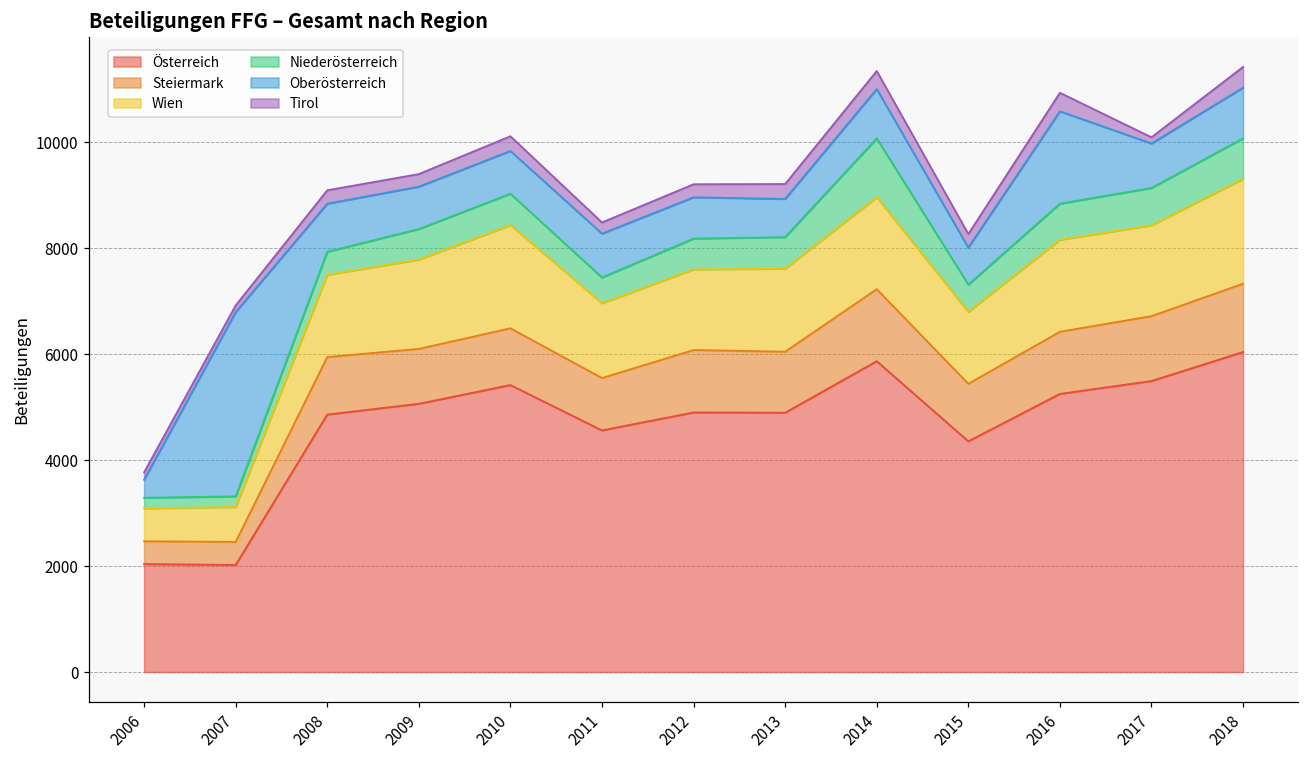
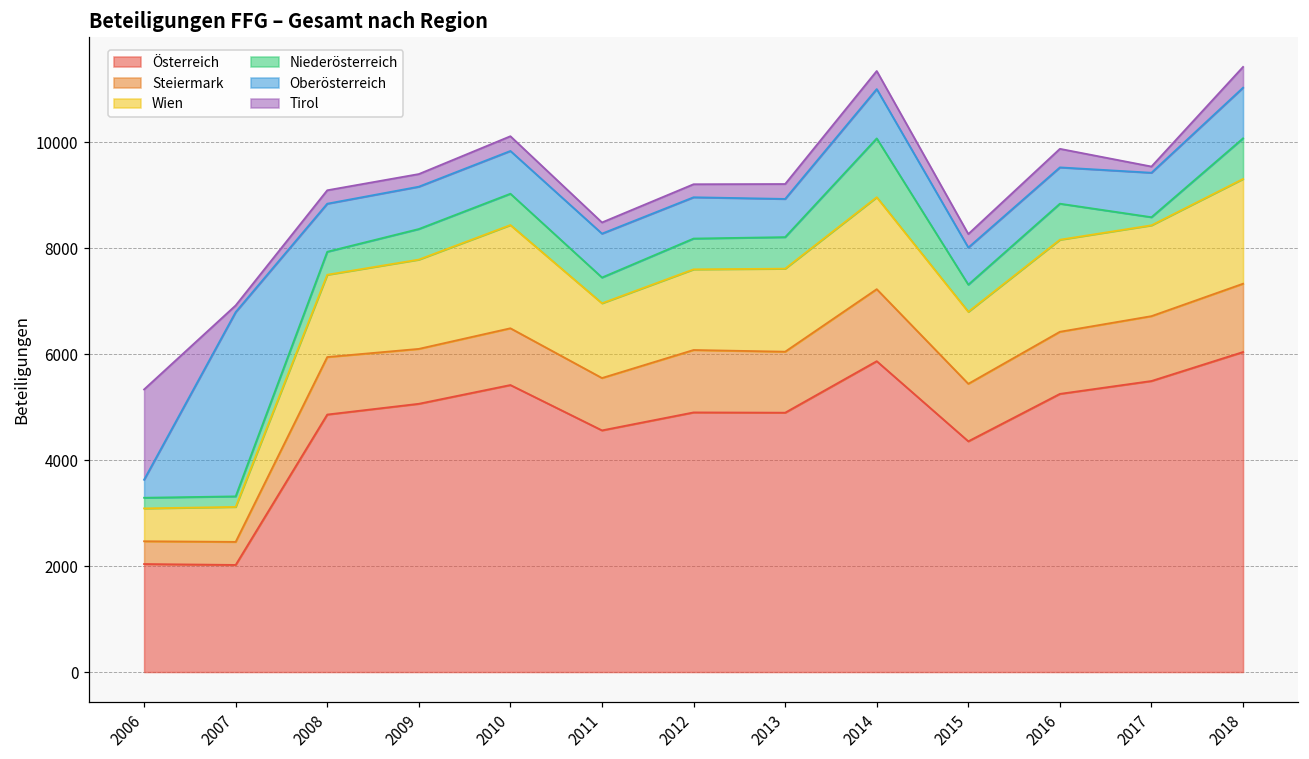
Tirol, 2006: 100 -> 1700
Oberösterreich, 2016: 1700 -> 700
Niederösterreich, 2017: 700 -> 200
